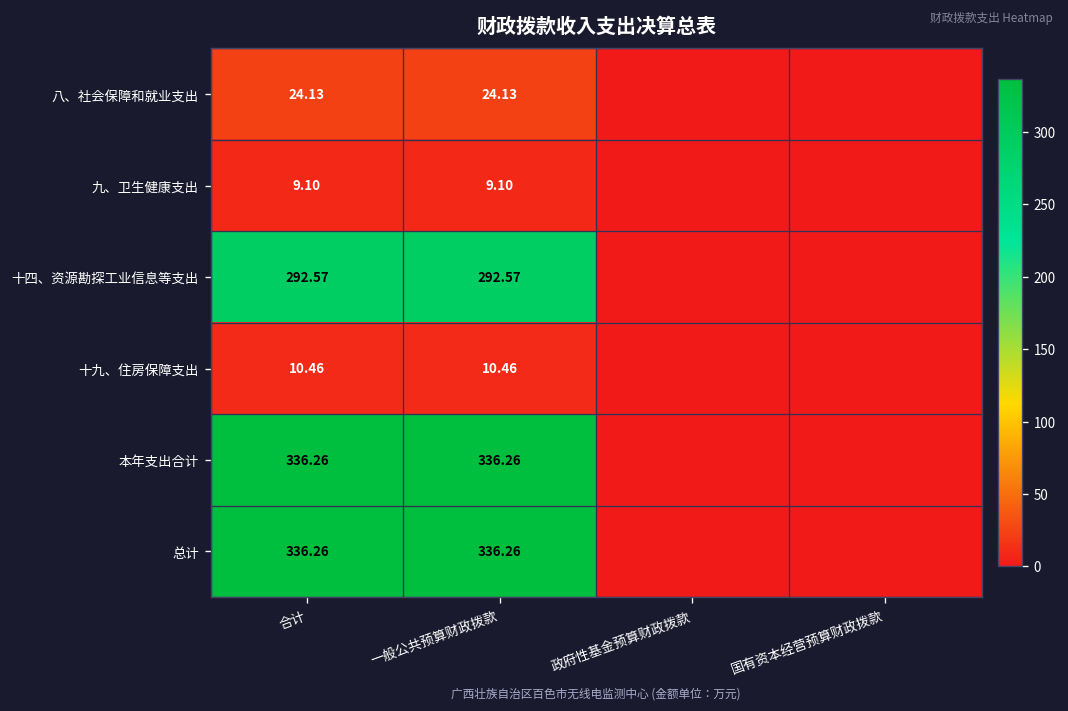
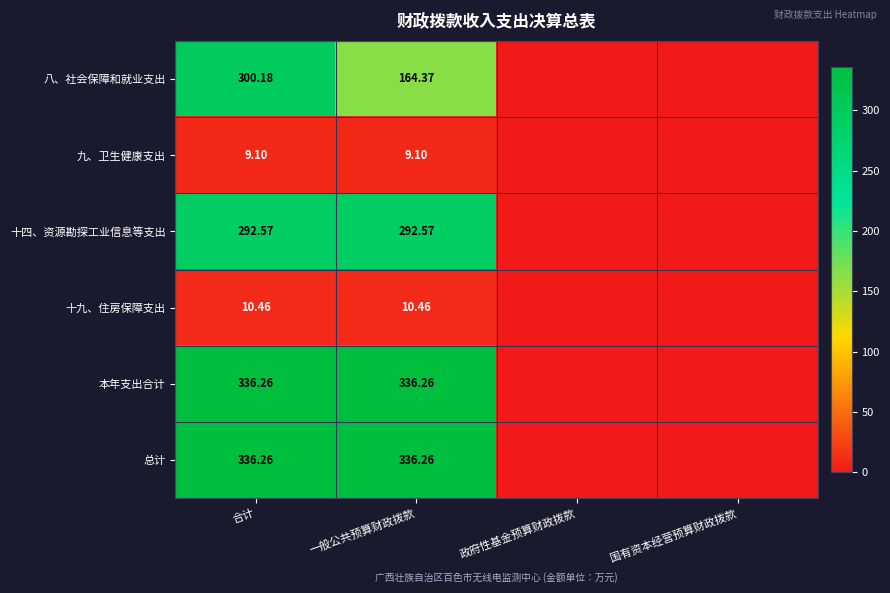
八、社会保障和就业支出, 合计: 24.13 -> 300.18
八、社会保障和就业支出, 一般公共预算财政拨款: 24.13 -> 164.37
